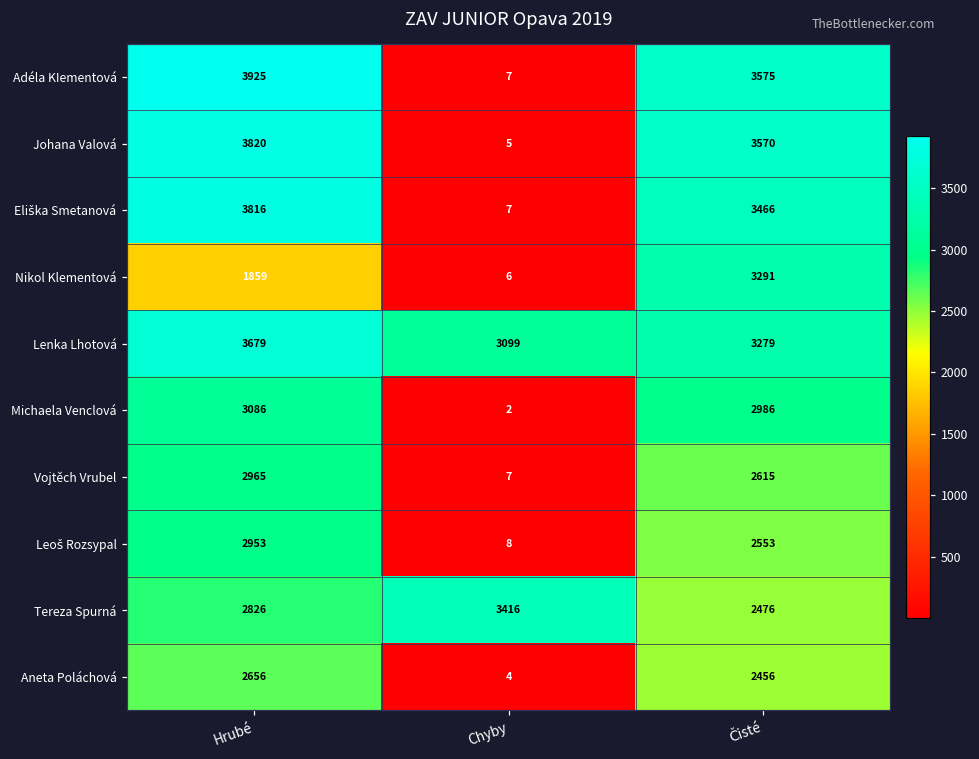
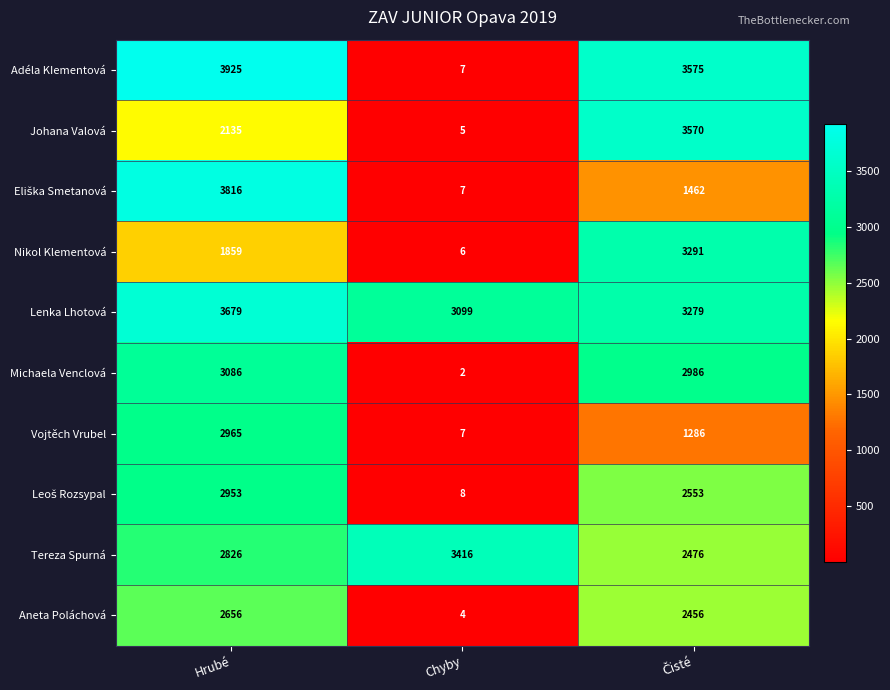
Johana Valová, Hrubé: 3820 -> 2135
Eliška Smetanová, Čisté: 3466 -> 1462
Vojtěch Vrubel, Čisté: 2615 -> 1286
